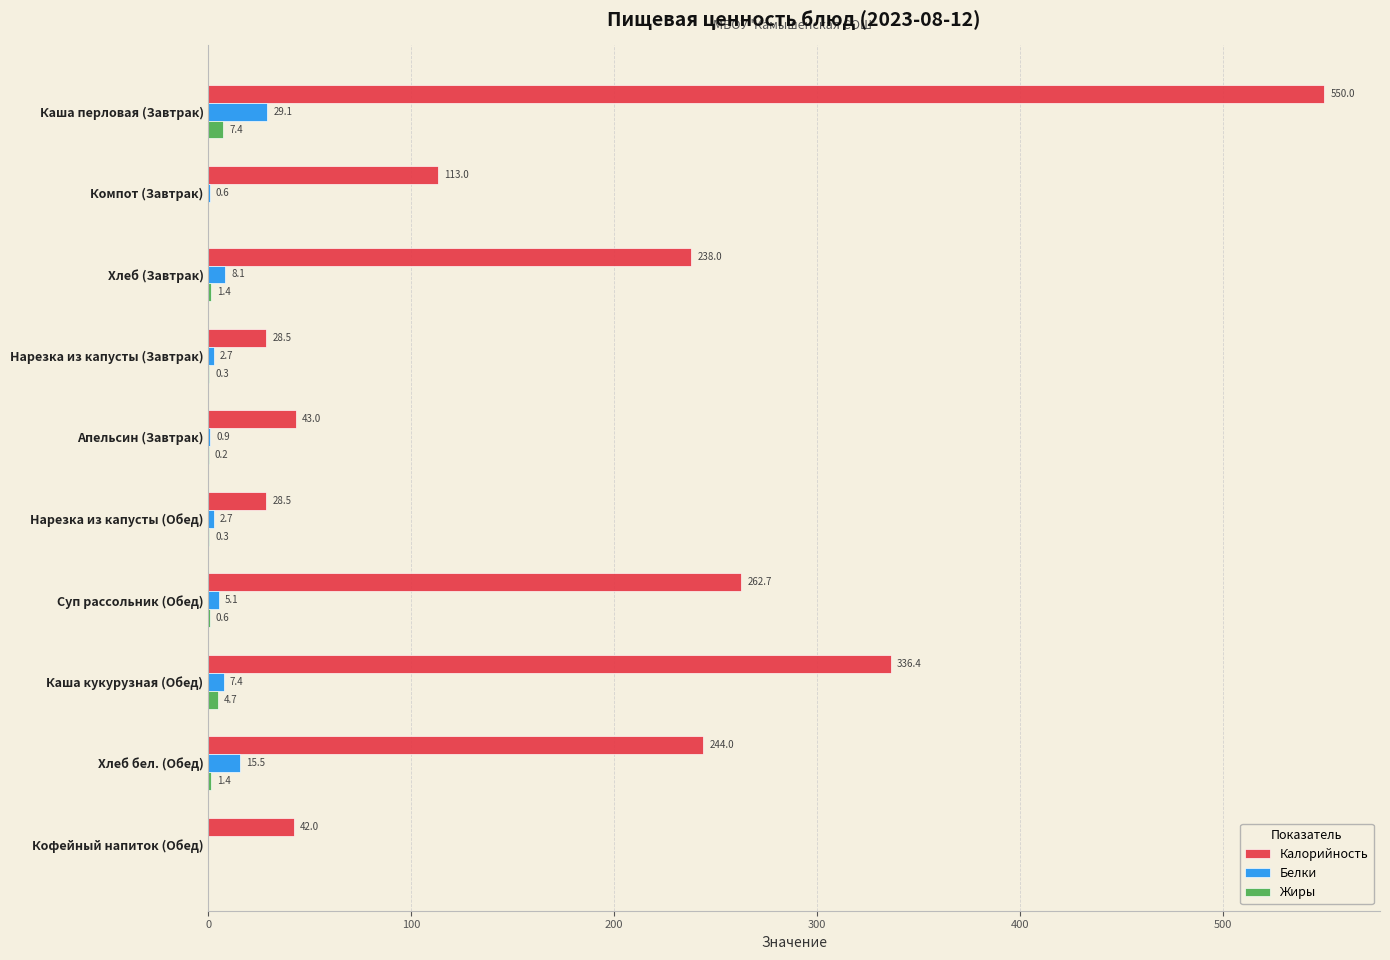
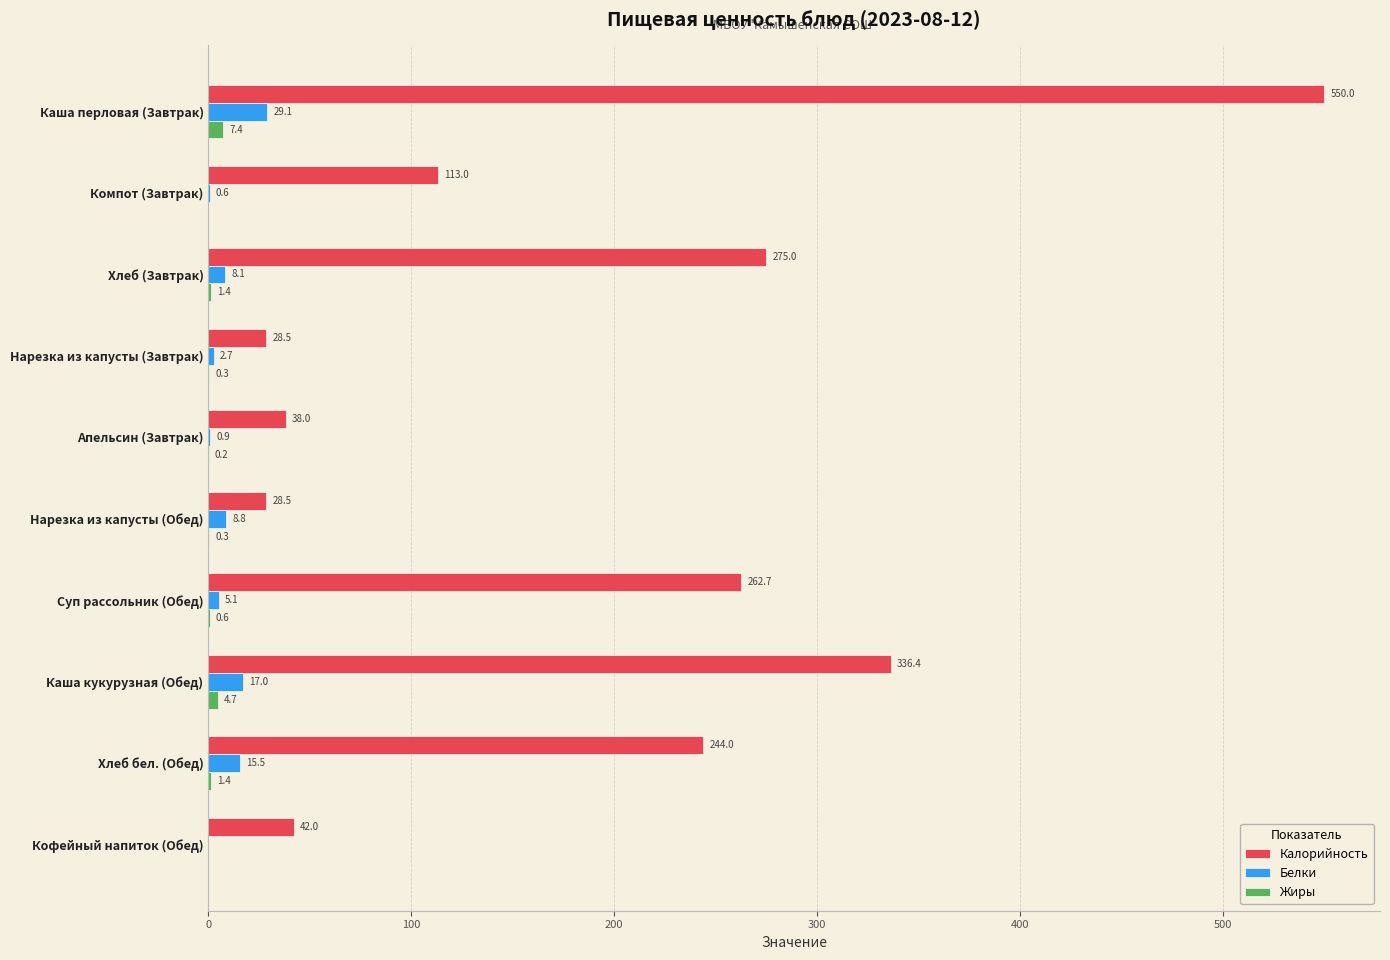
Калорийность, Хлеб (Завтрак): 238.0 -> 275.0
Калорийность, Апельсин (Завтрак): 43.0 -> 38.0
Белки, Нарезка из капусты (Обед): 2.7 -> 8.8
Белки, Каша кукурузная (Обед): 7.4 -> 17.0
